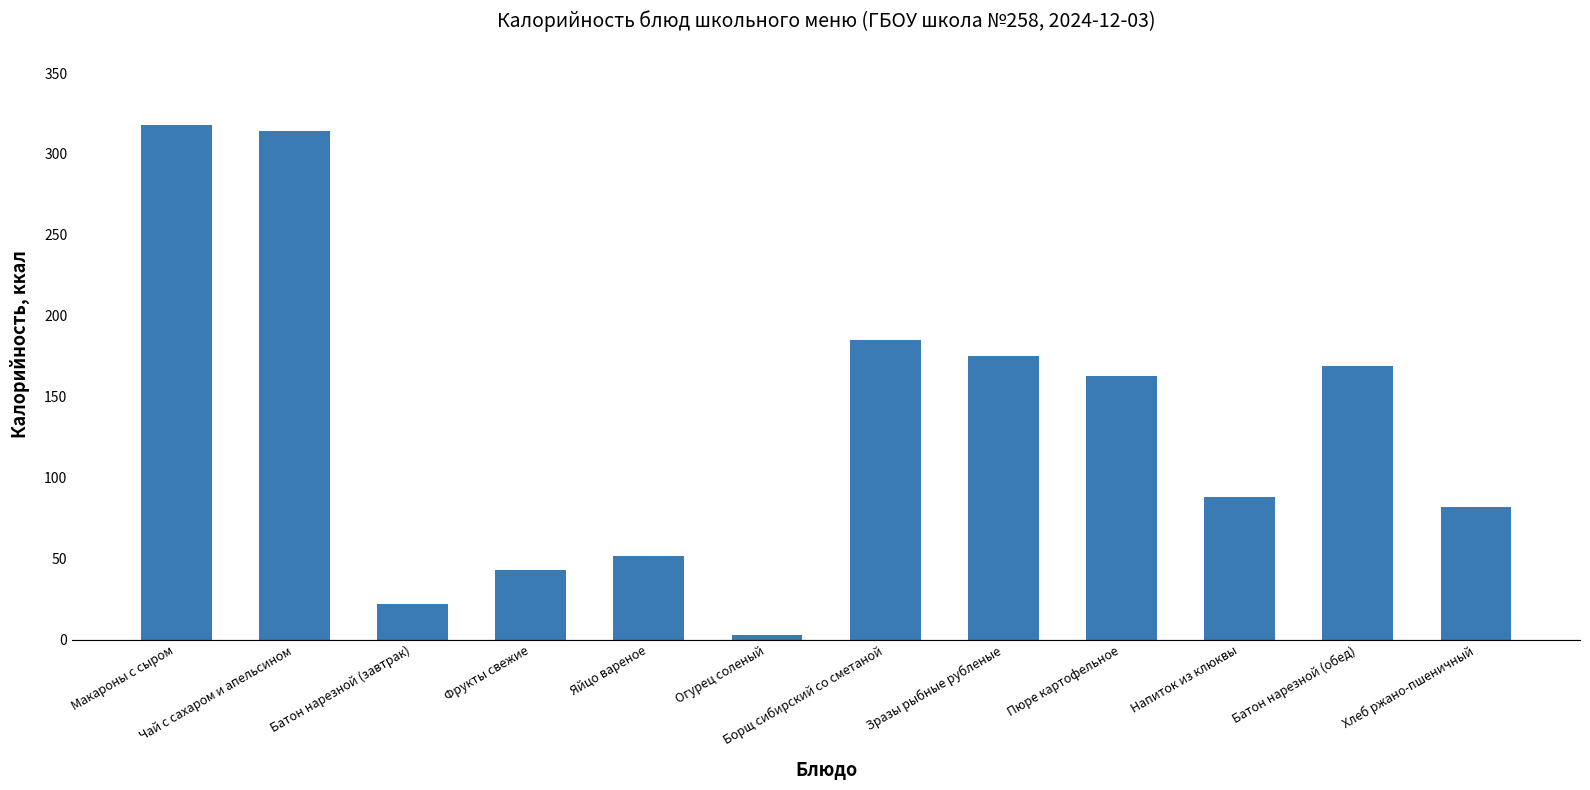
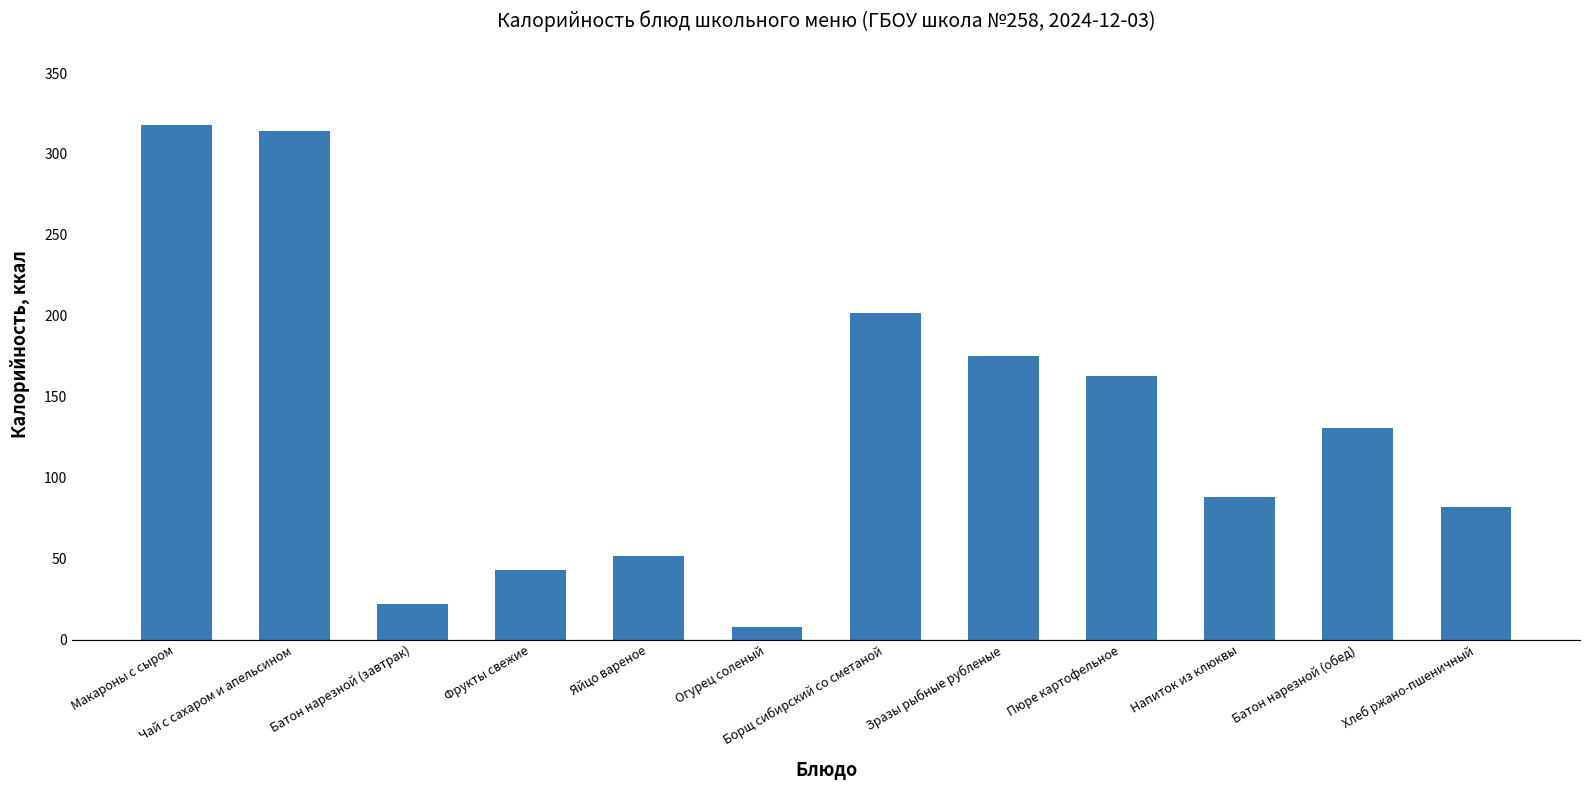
Огурец соленый: 3 -> 8
Борщ сибирский со сметаной: 185 -> 202
Батон нарезной (обед): 169 -> 131
